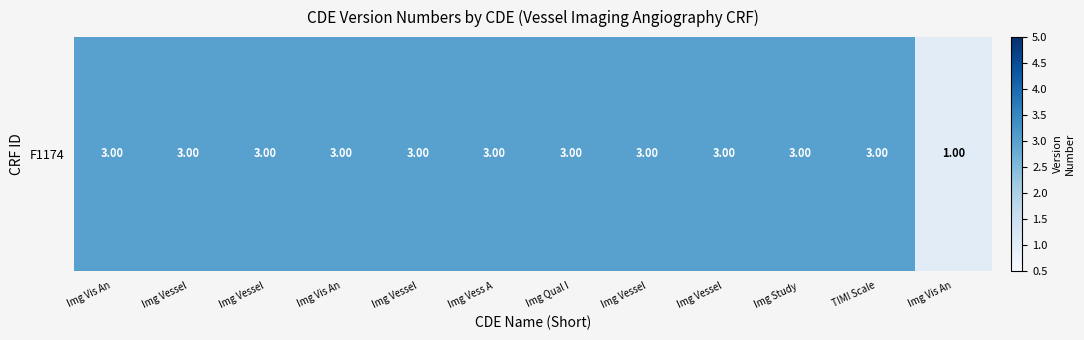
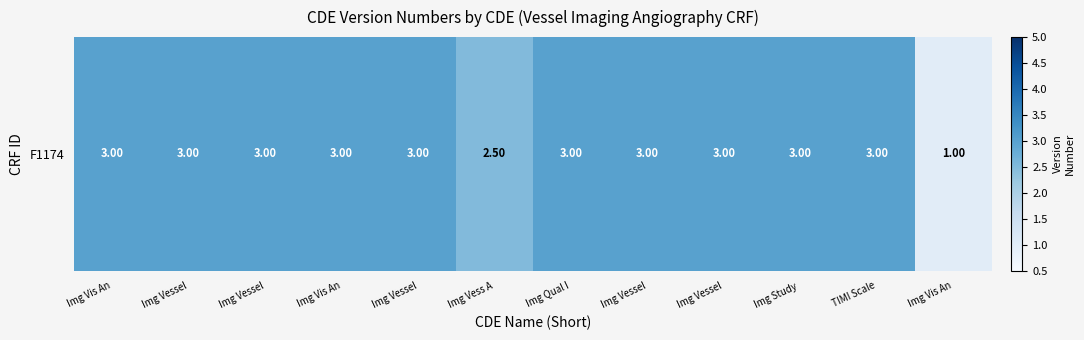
F1174, Img Vess A: 3.00 -> 2.50
